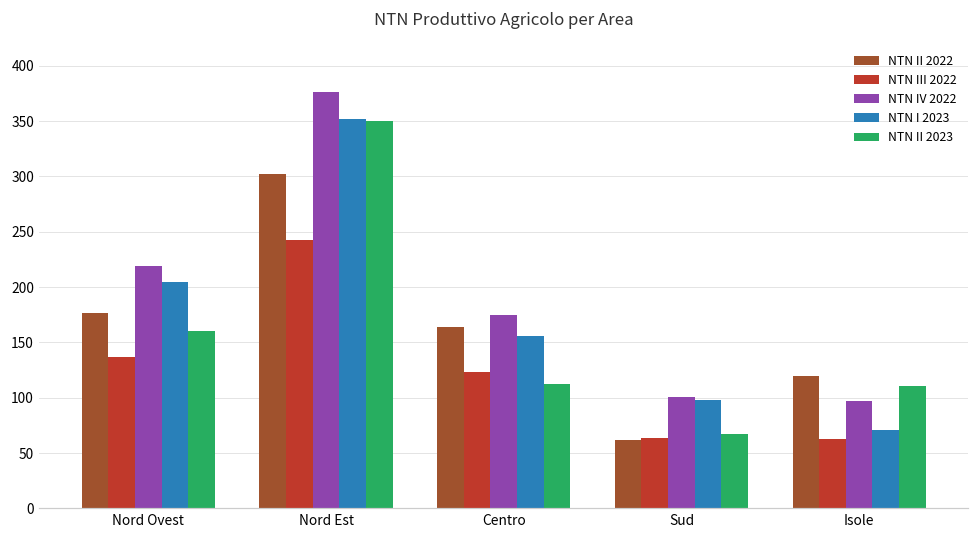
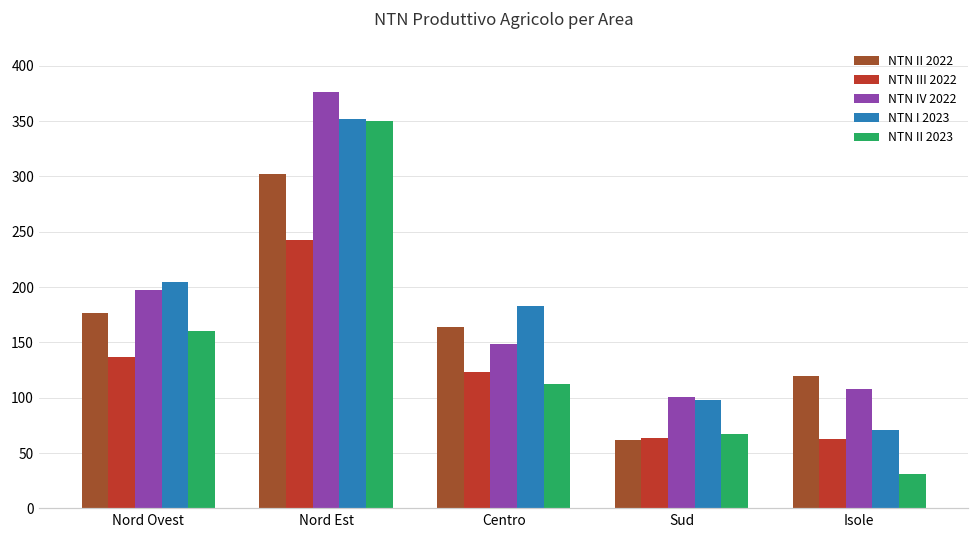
NTN IV 2022, Nord Ovest: 219 -> 198
NTN IV 2022, Centro: 175 -> 148
NTN I 2023, Centro: 156 -> 183
NTN IV 2022, Isole: 97 -> 108
NTN II 2023, Isole: 111 -> 31
